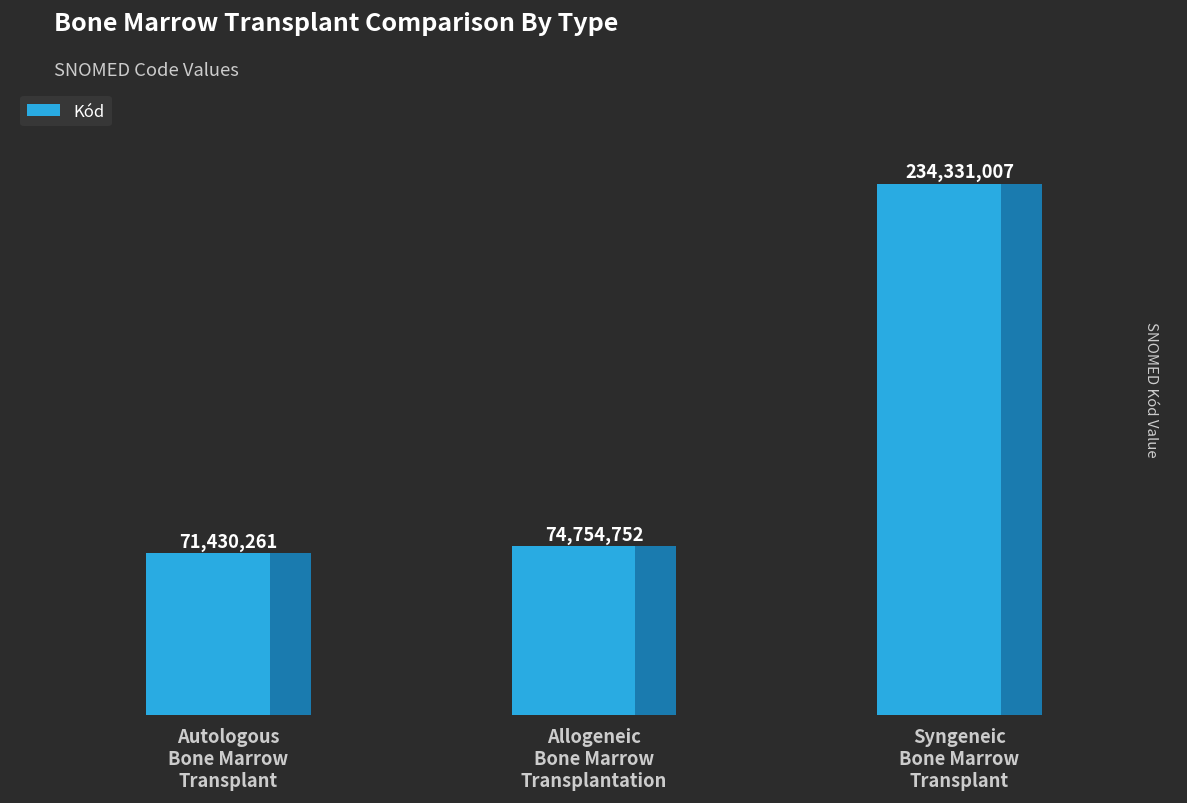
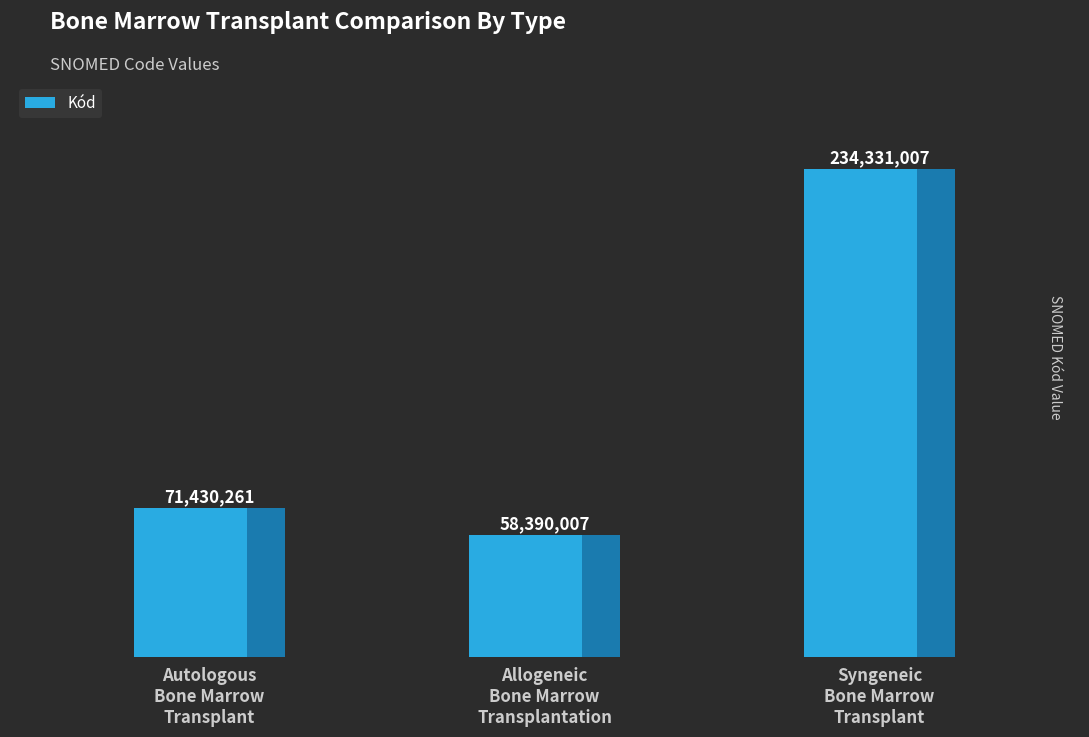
Allogeneic Bone Marrow Transplantation: 74,754,752 -> 58,390,007
